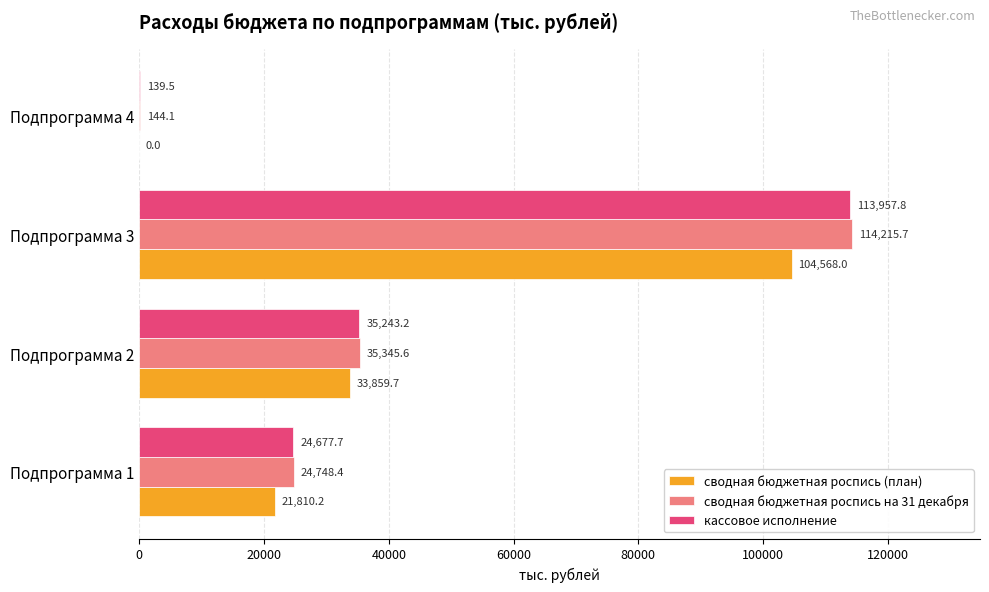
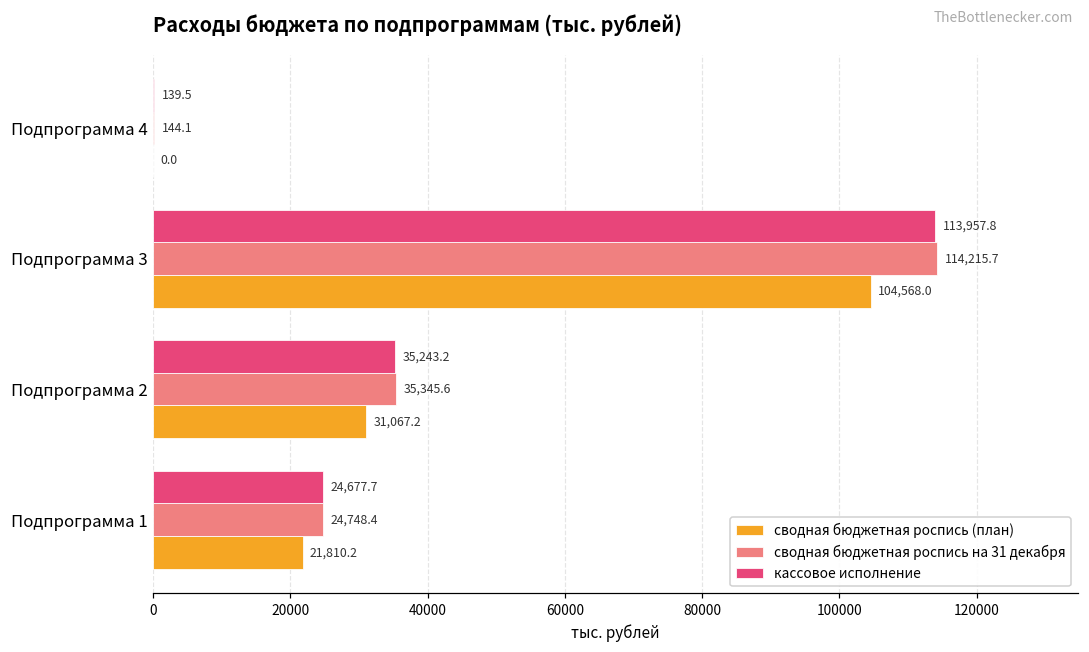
сводная бюджетная роспись (план), Подпрограмма 2: 33,859.7 -> 31,067.2
